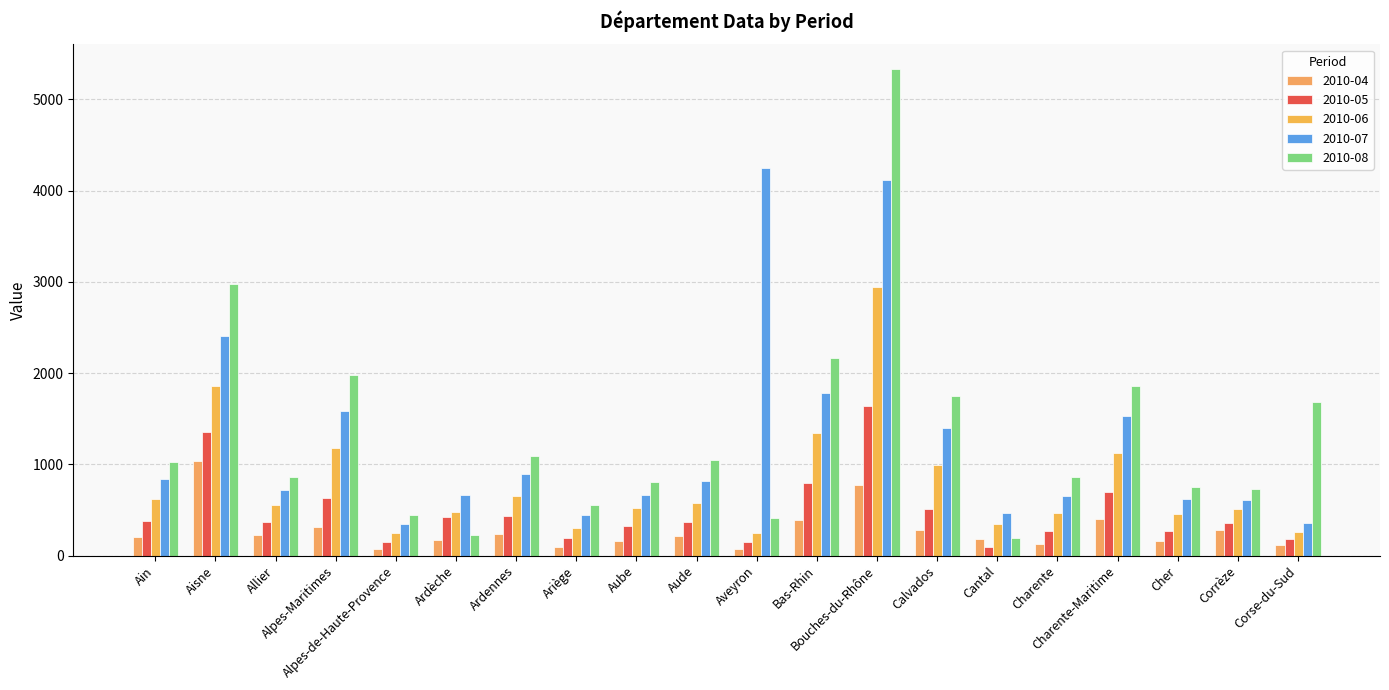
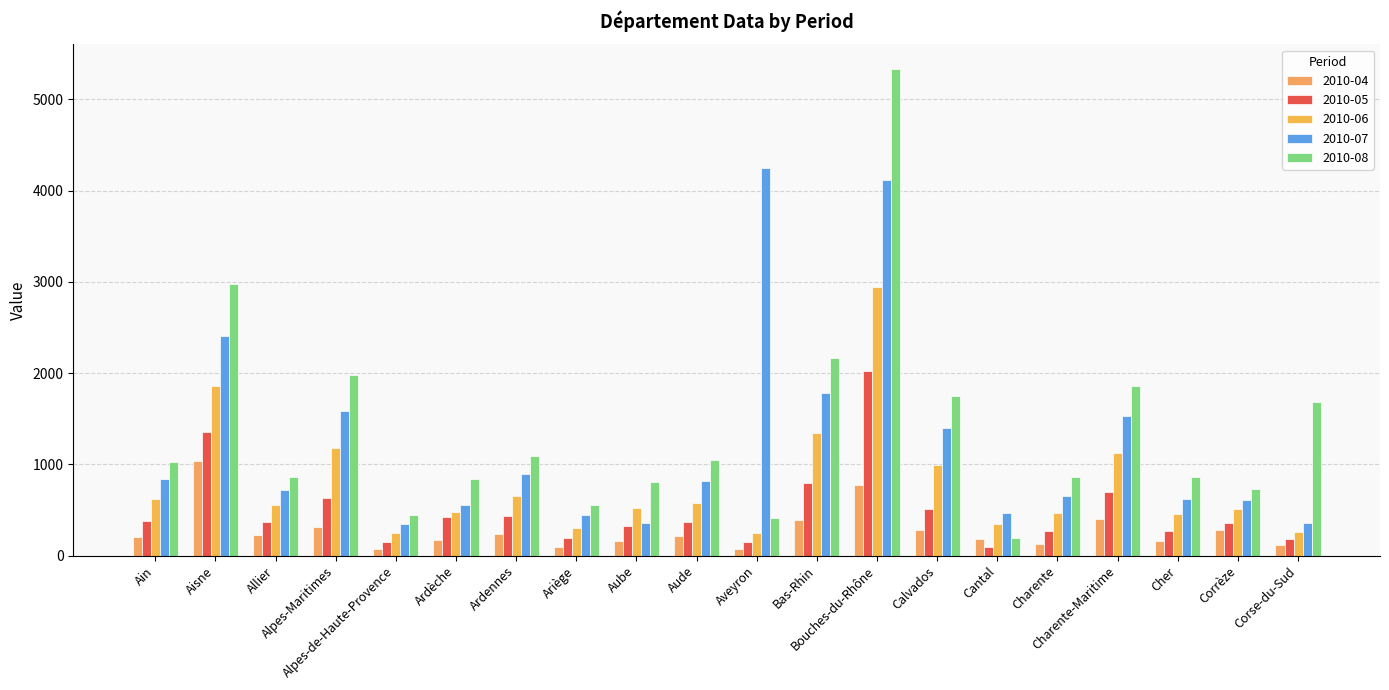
2010-07, Ardèche: 700 -> 600
2010-08, Ardèche: 200 -> 800
2010-07, Aube: 700 -> 400
2010-05, Bouches-du-Rhône: 1600 -> 2000
2010-08, Cher: 800 -> 900
